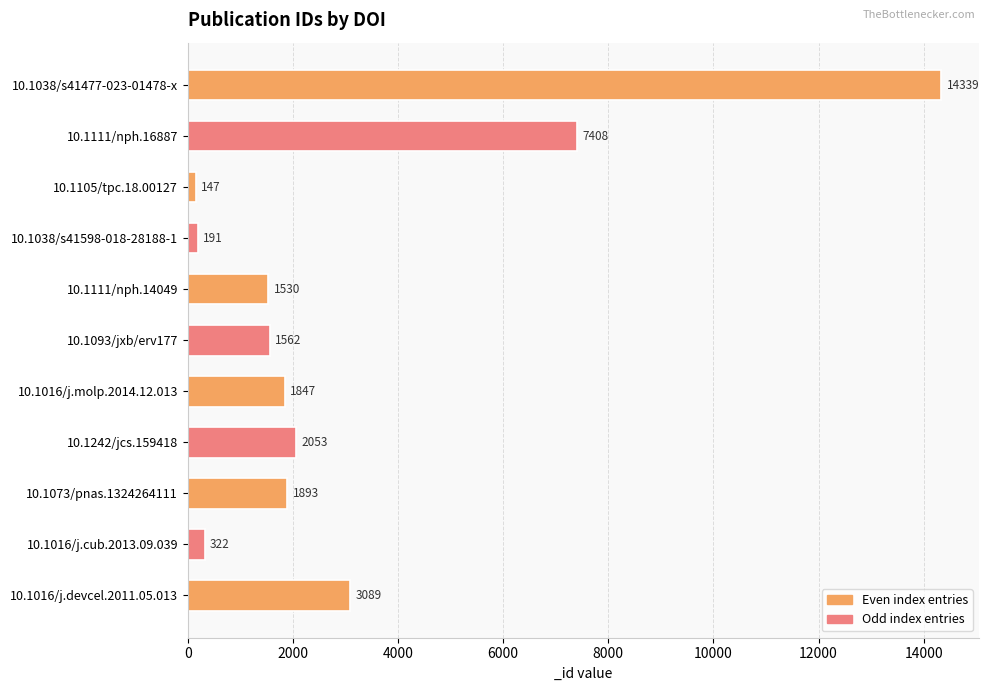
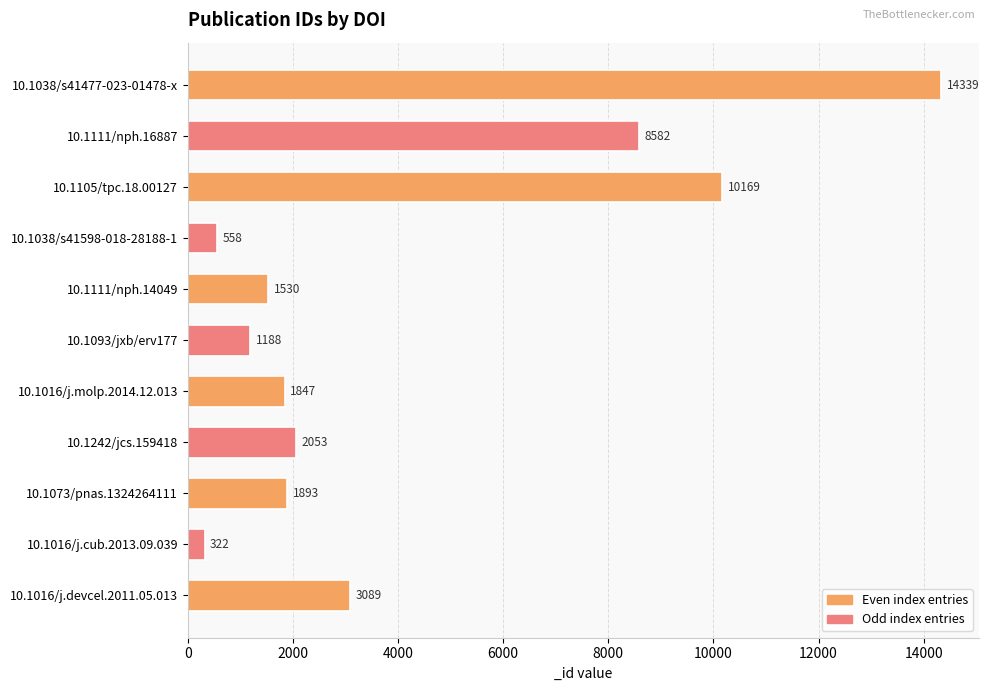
10.1111/nph.16887: 7408 -> 8582
10.1105/tpc.18.00127: 147 -> 10169
10.1038/s41598-018-28188-1: 191 -> 558
10.1093/jxb/erv177: 1562 -> 1188
